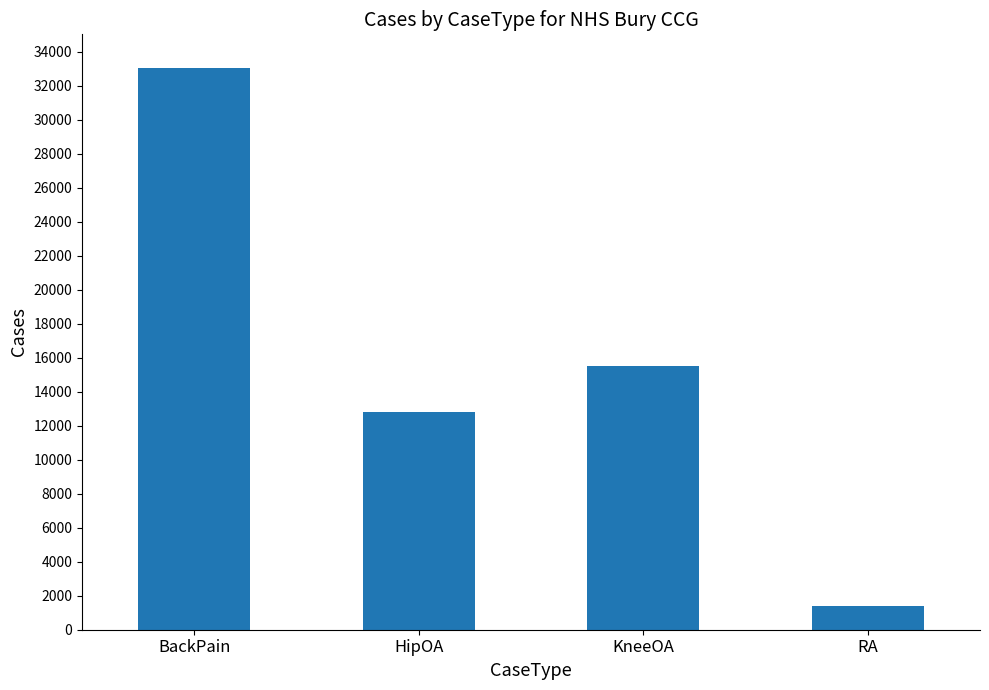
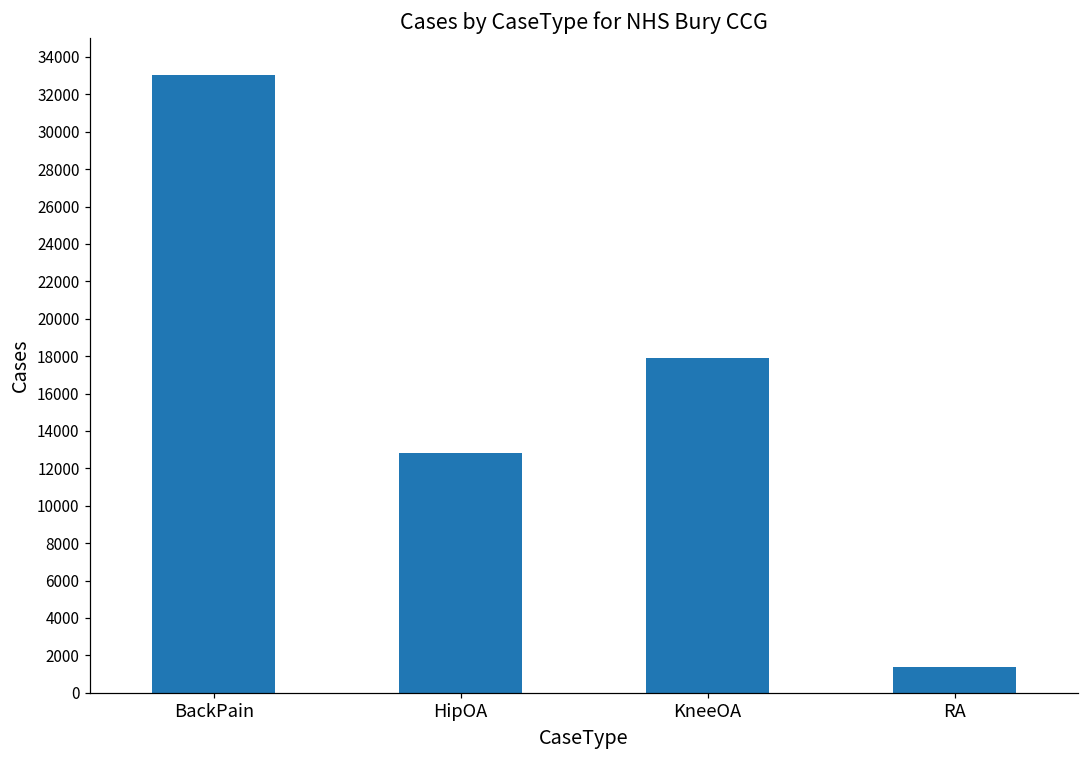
KneeOA: 15500 -> 17900
